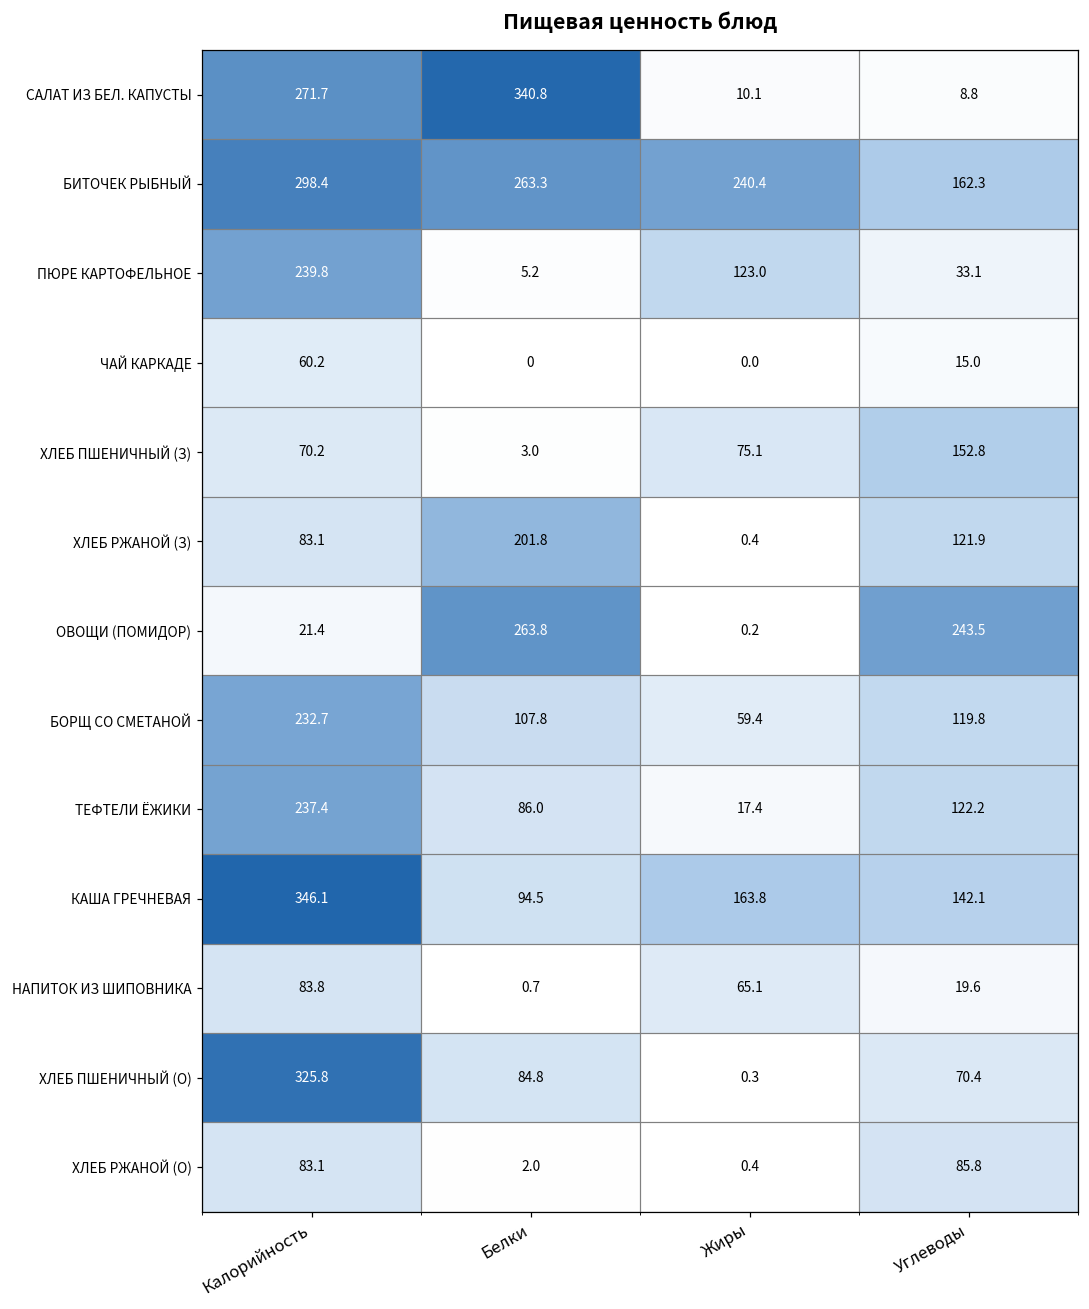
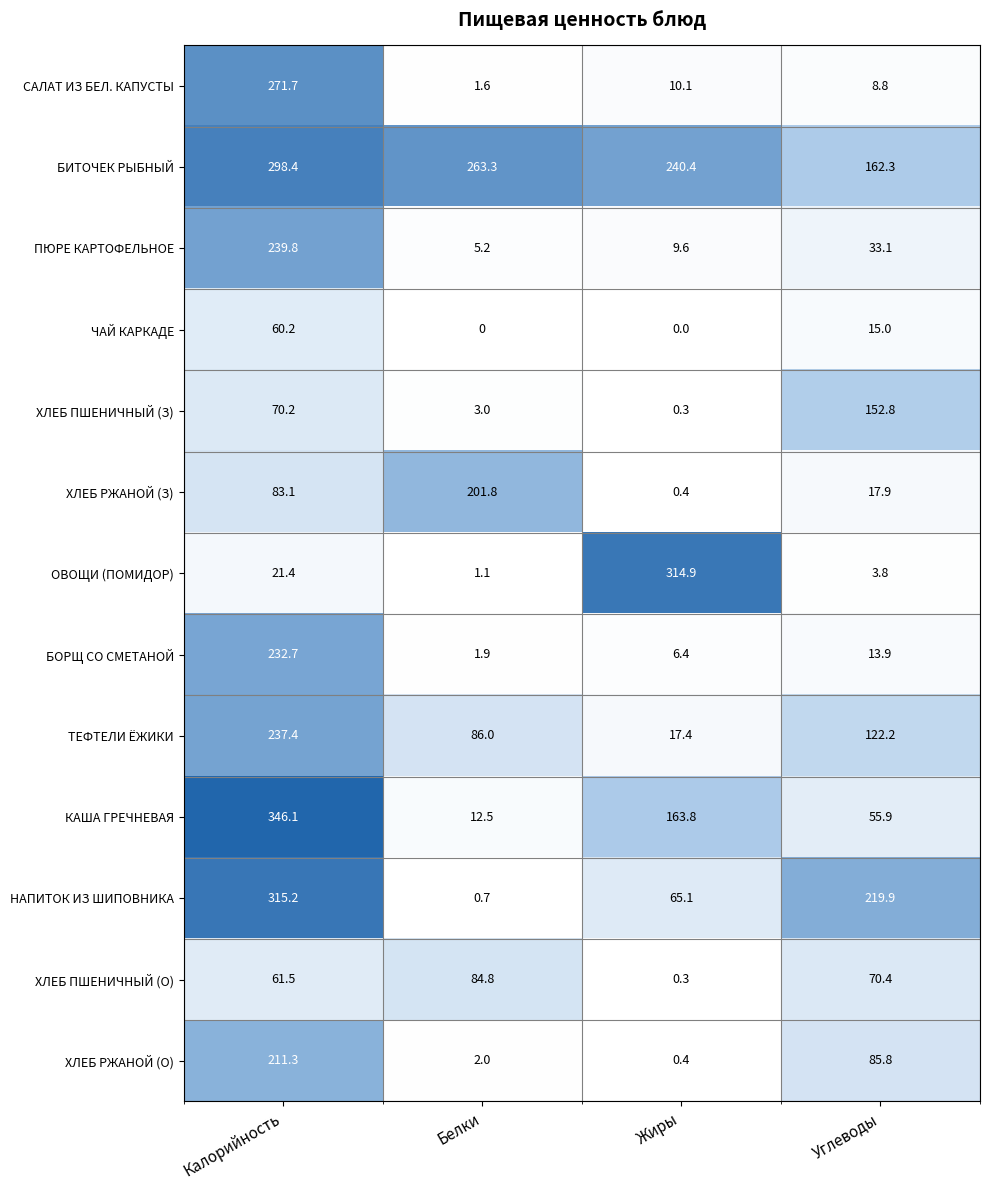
САЛАТ ИЗ БЕЛ. КАПУСТЫ, Белки: 340.8 -> 1.6
ПЮРЕ КАРТОФЕЛЬНОЕ, Жиры: 123.0 -> 9.6
ХЛЕБ ПШЕНИЧНЫЙ (З), Жиры: 75.1 -> 0.3
ХЛЕБ РЖАНОЙ (З), Углеводы: 121.9 -> 17.9
ОВОЩИ (ПОМИДОР), Белки: 263.8 -> 1.1
ОВОЩИ (ПОМИДОР), Жиры: 0.2 -> 314.9
ОВОЩИ (ПОМИДОР), Углеводы: 243.5 -> 3.8
БОРЩ СО СМЕТАНОЙ, Белки: 107.8 -> 1.9
БОРЩ СО СМЕТАНОЙ, Жиры: 59.4 -> 6.4
БОРЩ СО СМЕТАНОЙ, Углеводы: 119.8 -> 13.9
КАША ГРЕЧНЕВАЯ, Белки: 94.5 -> 12.5
КАША ГРЕЧНЕВАЯ, Углеводы: 142.1 -> 55.9
НАПИТОК ИЗ ШИПОВНИКА, Калорийность: 83.8 -> 315.2
НАПИТОК ИЗ ШИПОВНИКА, Углеводы: 19.6 -> 219.9
ХЛЕБ ПШЕНИЧНЫЙ (О), Калорийность: 325.8 -> 61.5
ХЛЕБ РЖАНОЙ (О), Калорийность: 83.1 -> 211.3
